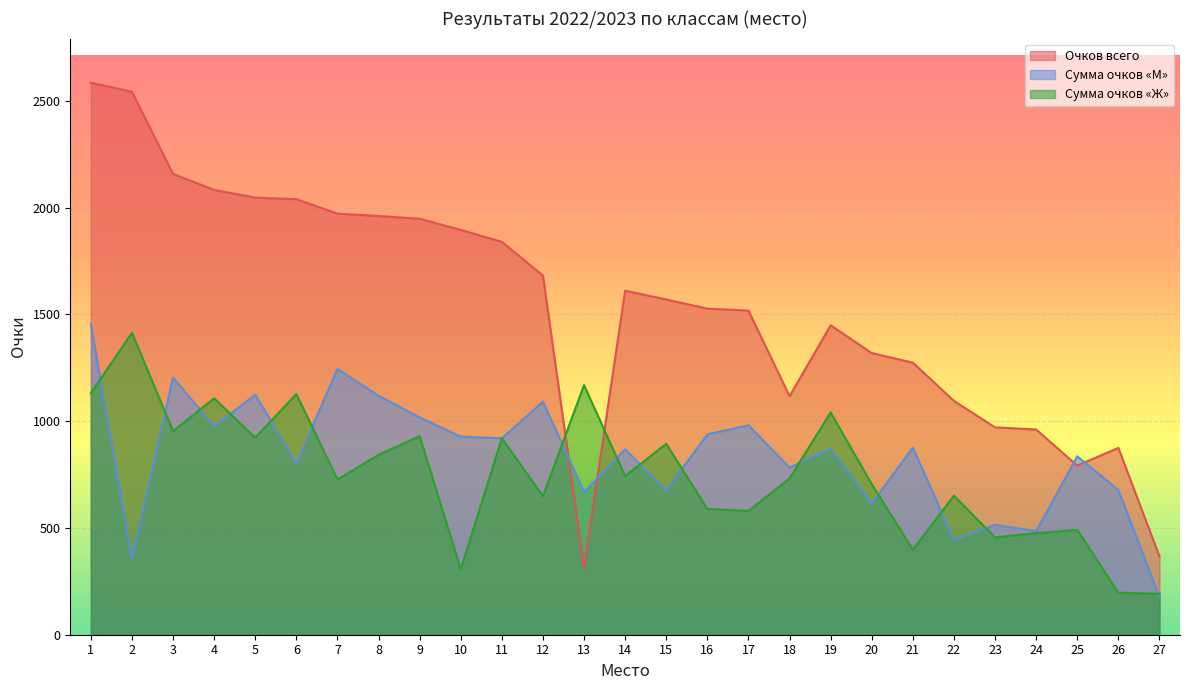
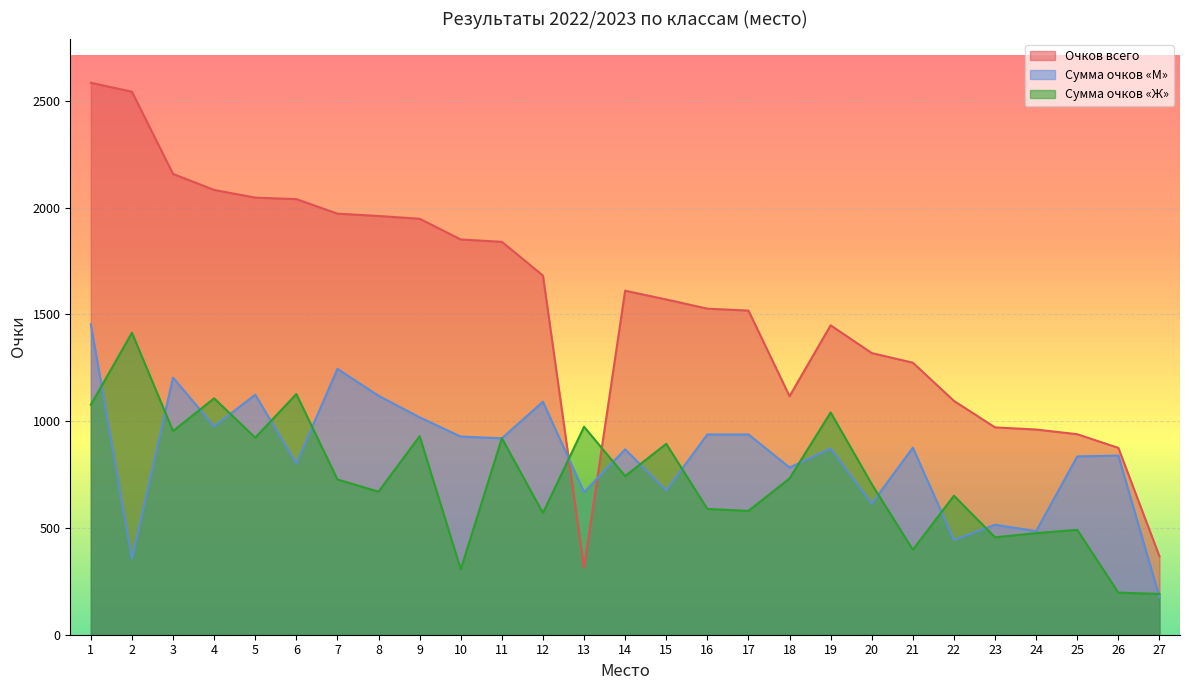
Сумма очков «Ж», 1: 1130 -> 1080
Сумма очков «Ж», 8: 840 -> 670
Очков всего, 10: 1900 -> 1850
Сумма очков «Ж», 12: 650 -> 570
Сумма очков «Ж», 13: 1170 -> 970
Сумма очков «М», 17: 980 -> 940
Очков всего, 25: 790 -> 940
Сумма очков «М», 26: 680 -> 840
